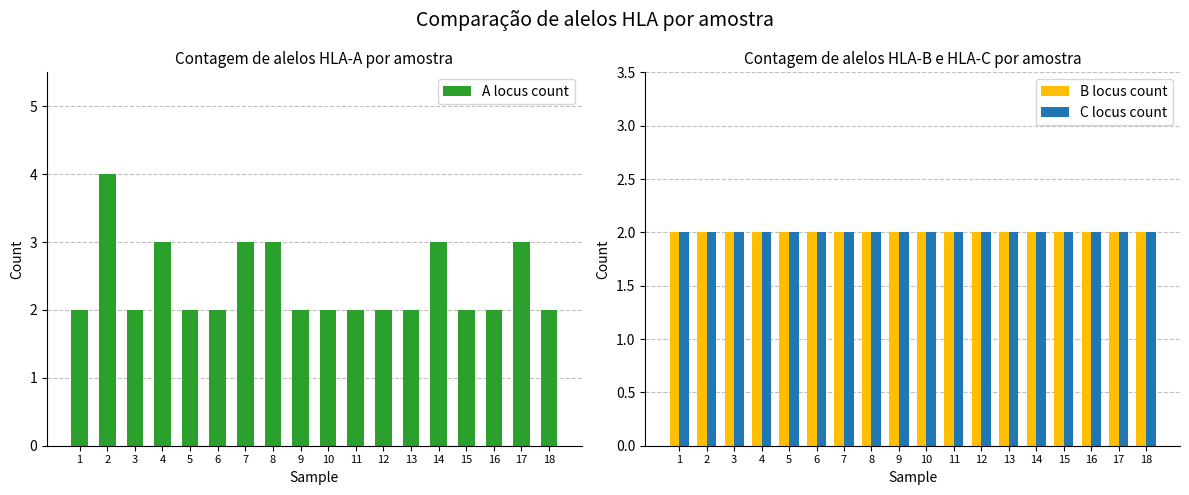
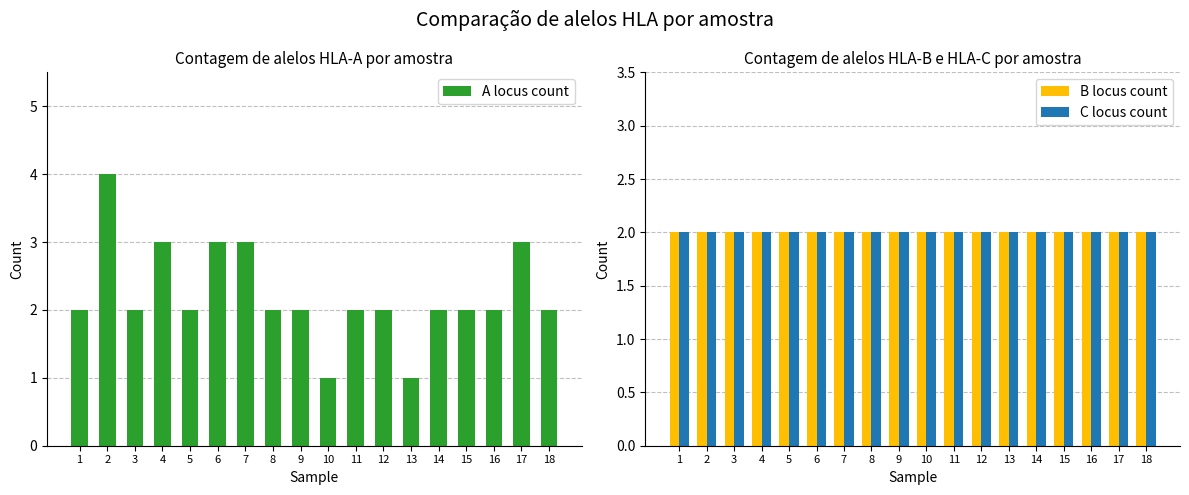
Contagem de alelos HLA-A por amostra, 6: 2 -> 3
Contagem de alelos HLA-A por amostra, 8: 3 -> 2
Contagem de alelos HLA-A por amostra, 10: 2 -> 1
Contagem de alelos HLA-A por amostra, 13: 2 -> 1
Contagem de alelos HLA-A por amostra, 14: 3 -> 2
